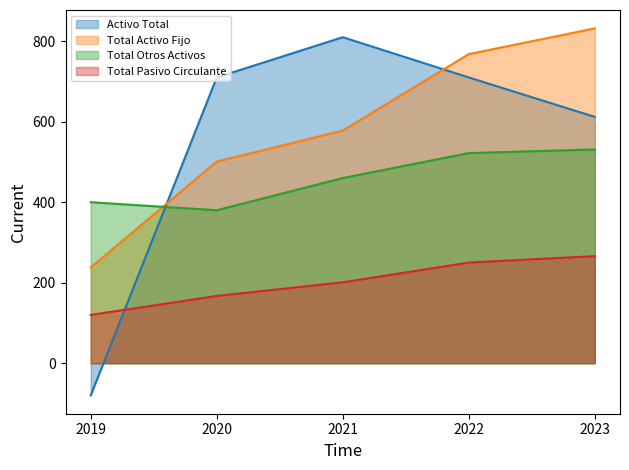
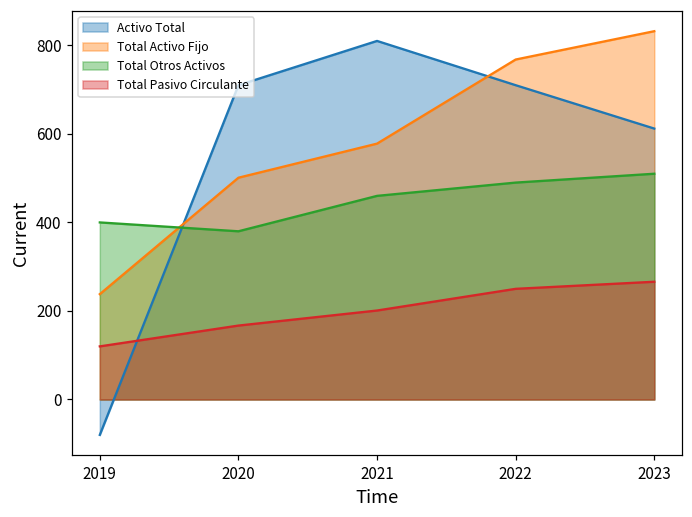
Total Otros Activos, 2022: 520 -> 490
Total Otros Activos, 2023: 530 -> 510
